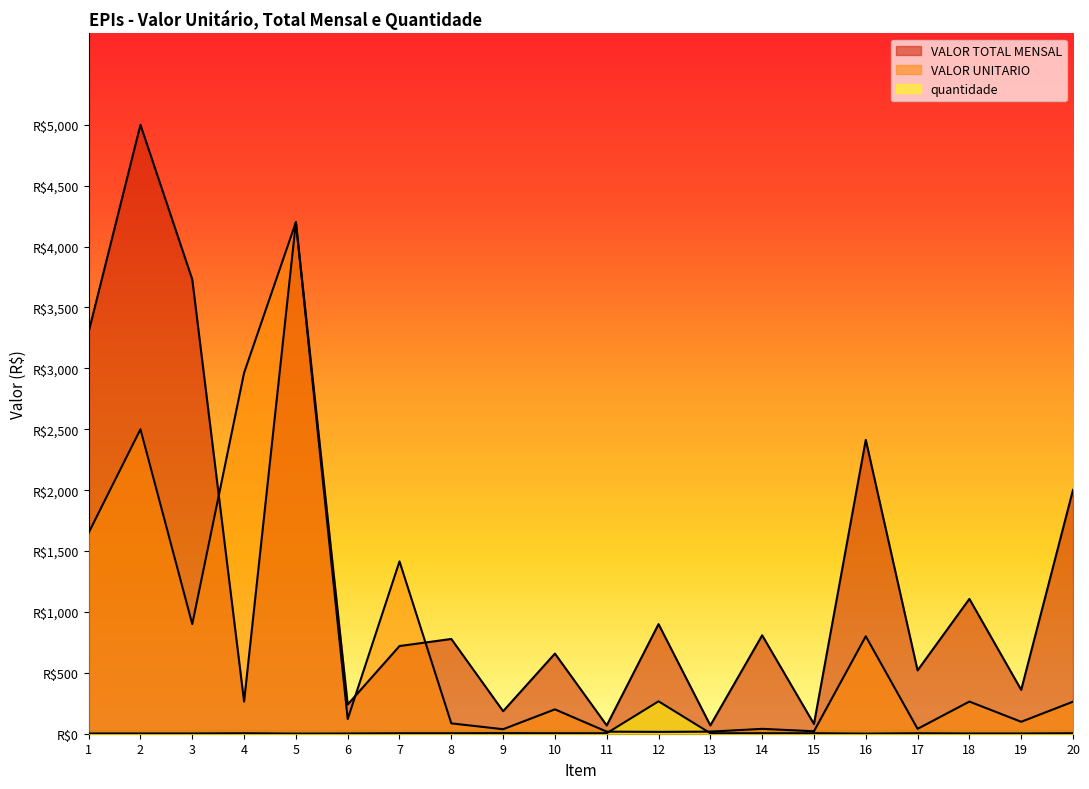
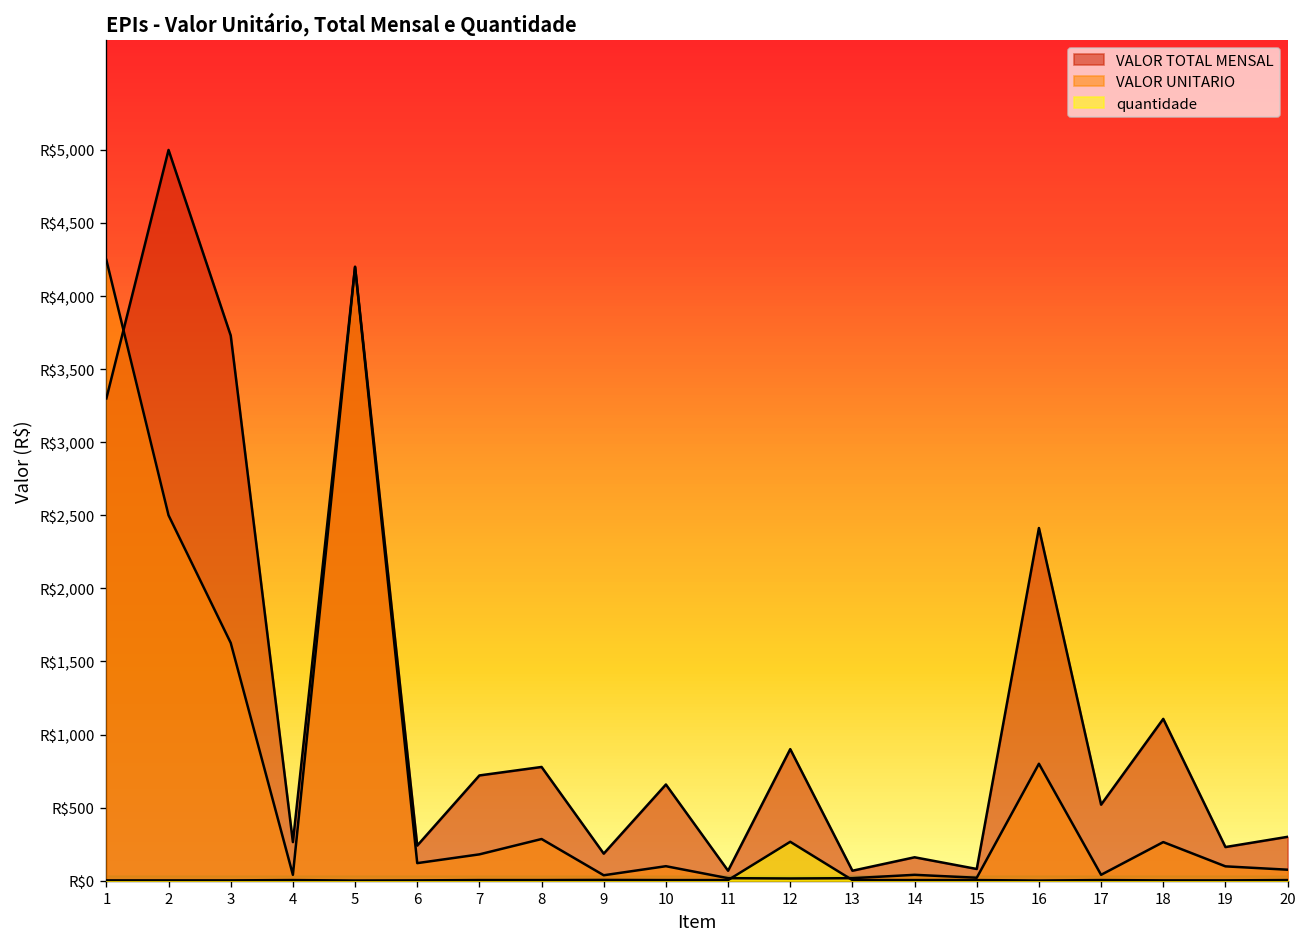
VALOR UNITARIO, 1: R$1,650 -> R$4,250
VALOR UNITARIO, 3: R$900 -> R$1,630
VALOR UNITARIO, 4: R$2,960 -> R$40
VALOR UNITARIO, 7: R$1,420 -> R$180
VALOR UNITARIO, 8: R$90 -> R$290
VALOR UNITARIO, 10: R$200 -> R$100
VALOR TOTAL MENSAL, 14: R$810 -> R$160
VALOR TOTAL MENSAL, 19: R$360 -> R$230
VALOR TOTAL MENSAL, 20: R$2,000 -> R$300
VALOR UNITARIO, 20: R$260 -> R$80
